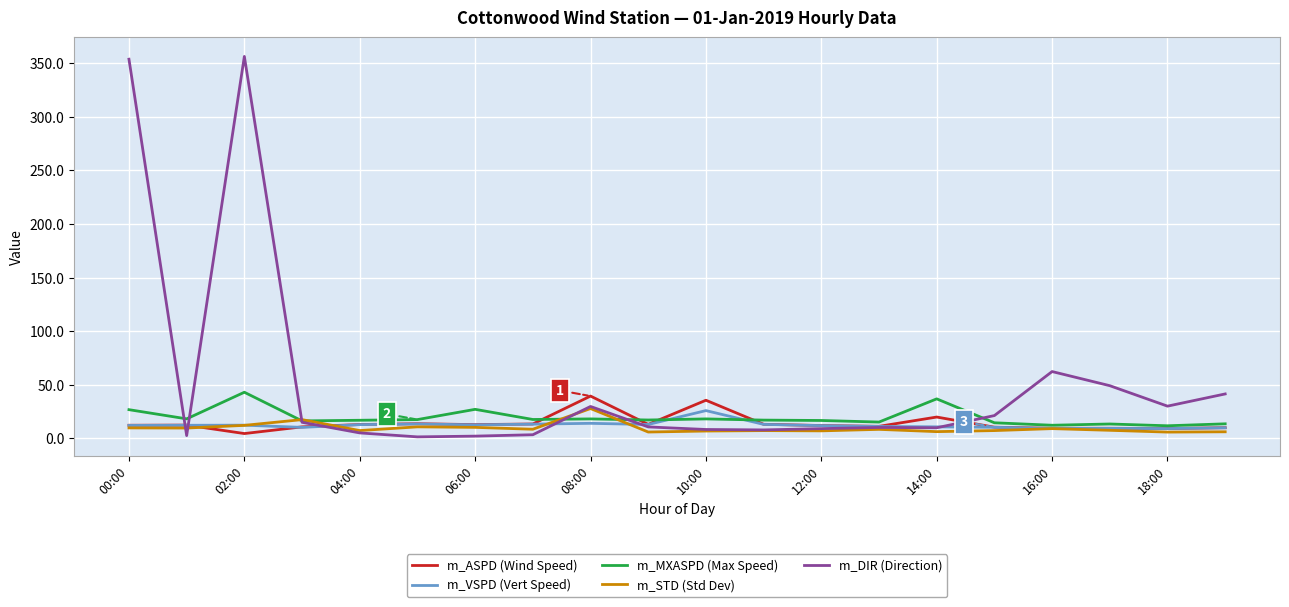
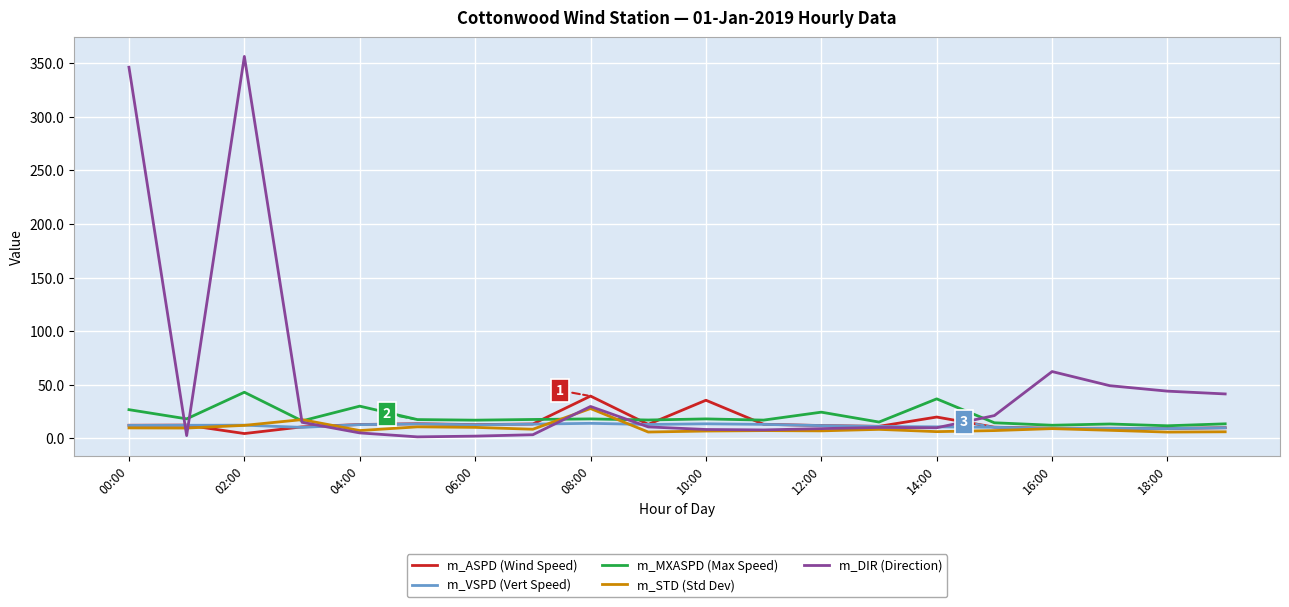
m_DIR (Direction), 00:00: 354 -> 346
m_MXASPD (Max Speed), 04:00: 17 -> 30
m_MXASPD (Max Speed), 06:00: 27 -> 17
m_VSPD (Vert Speed), 10:00: 26 -> 13
m_MXASPD (Max Speed), 12:00: 17 -> 24
m_DIR (Direction), 18:00: 30 -> 44
